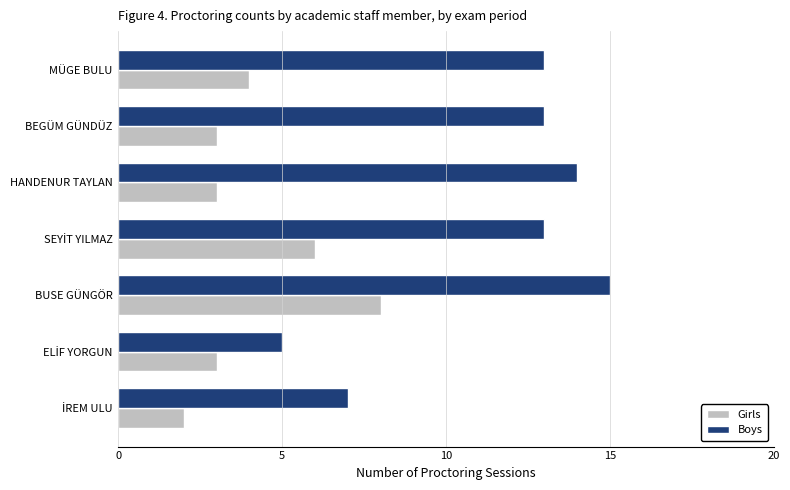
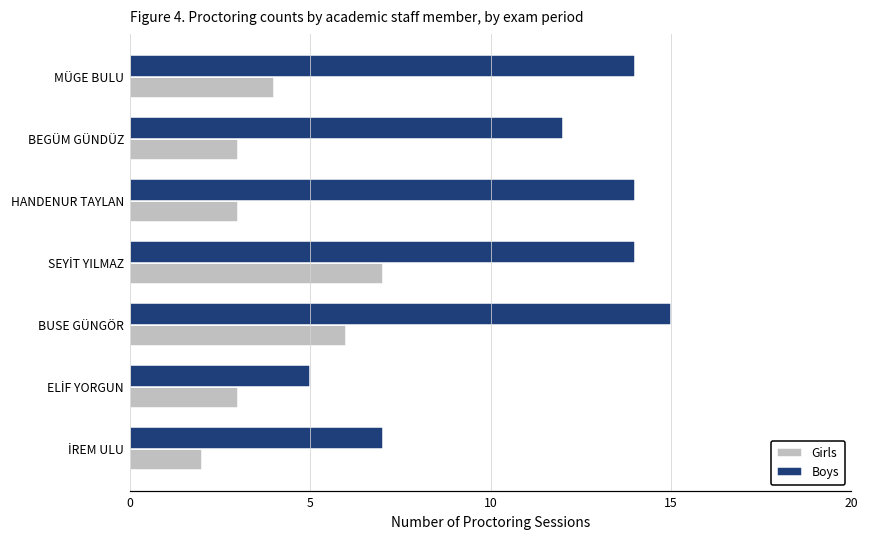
Boys, MÜGE BULU: 13 -> 14
Boys, BEGÜM GÜNDÜZ: 13 -> 12
Boys, SEYİT YILMAZ: 13 -> 14
Girls, SEYİT YILMAZ: 6 -> 7
Girls, BUSE GÜNGÖR: 8 -> 6
